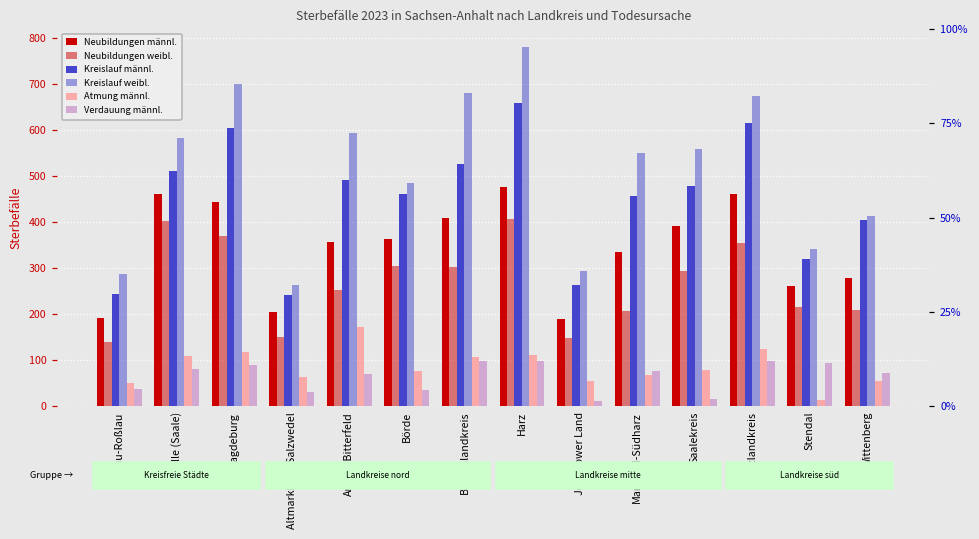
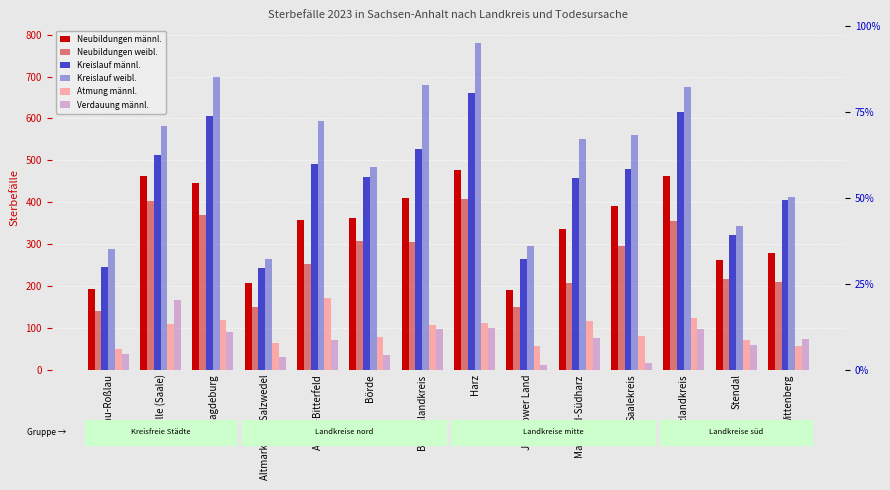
Verdauung männl., Halle (Saale): 80 -> 170
Atmung männl., Mansfeld-Südharz: 70 -> 120
Atmung männl., Stendal: 10 -> 70
Verdauung männl., Stendal: 100 -> 60
